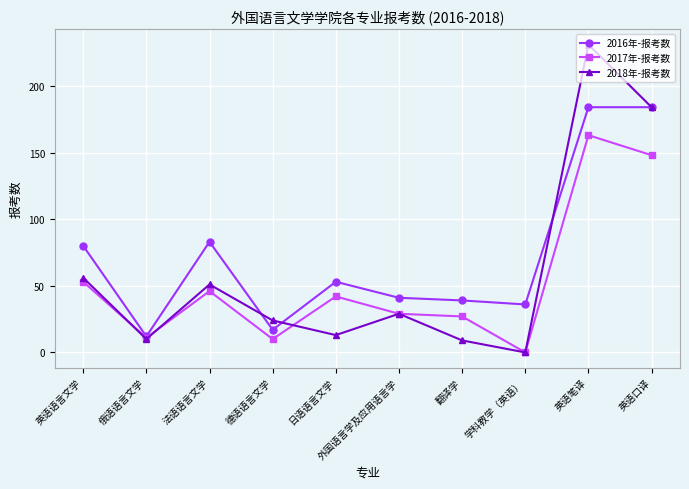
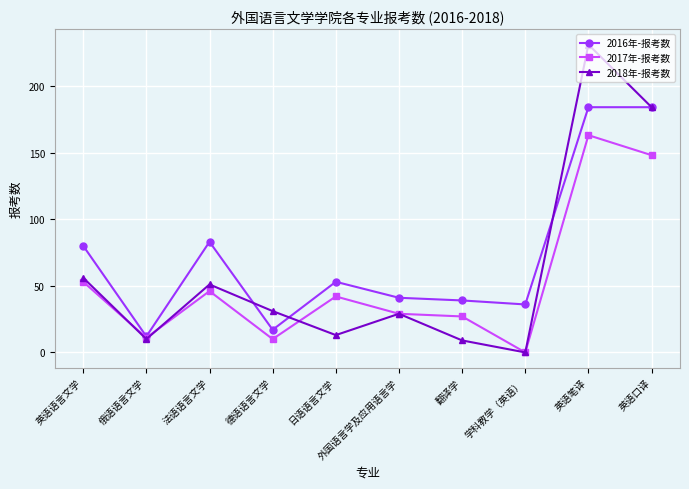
2018年-报考数, 德语语言文学: 24 -> 31
